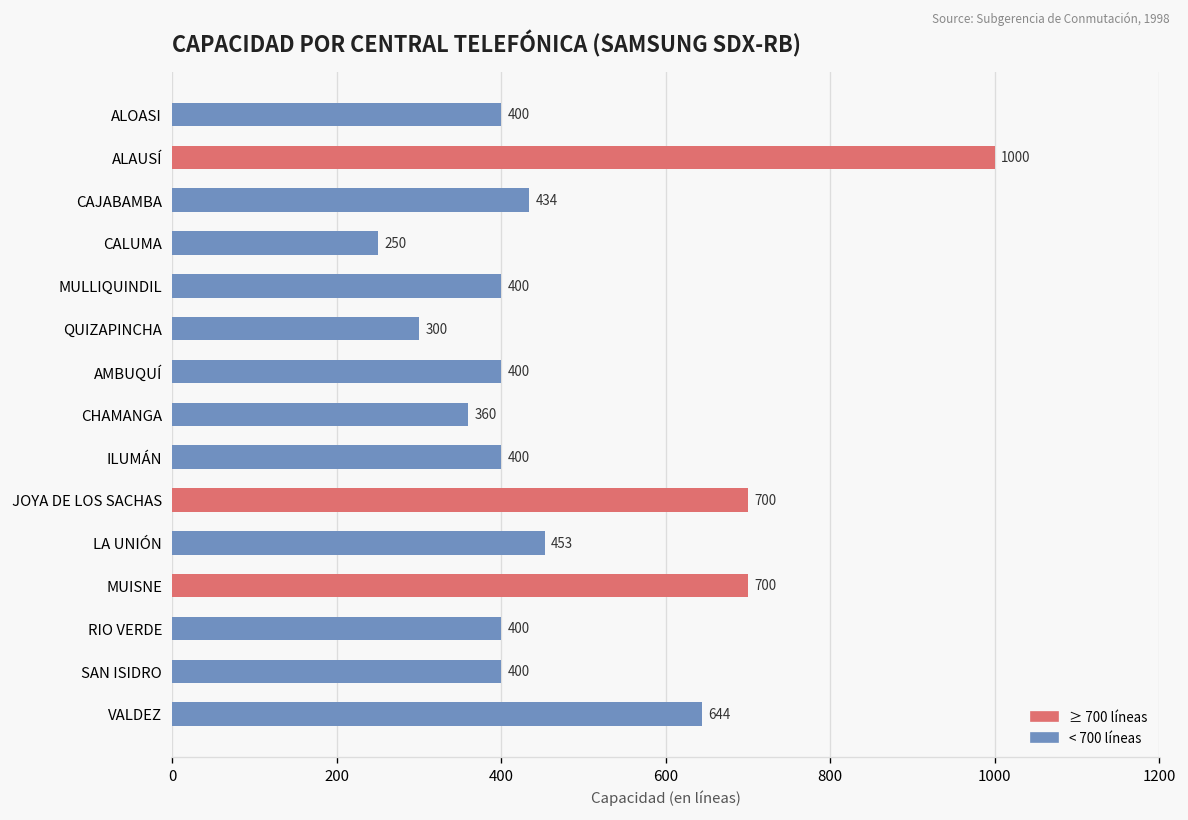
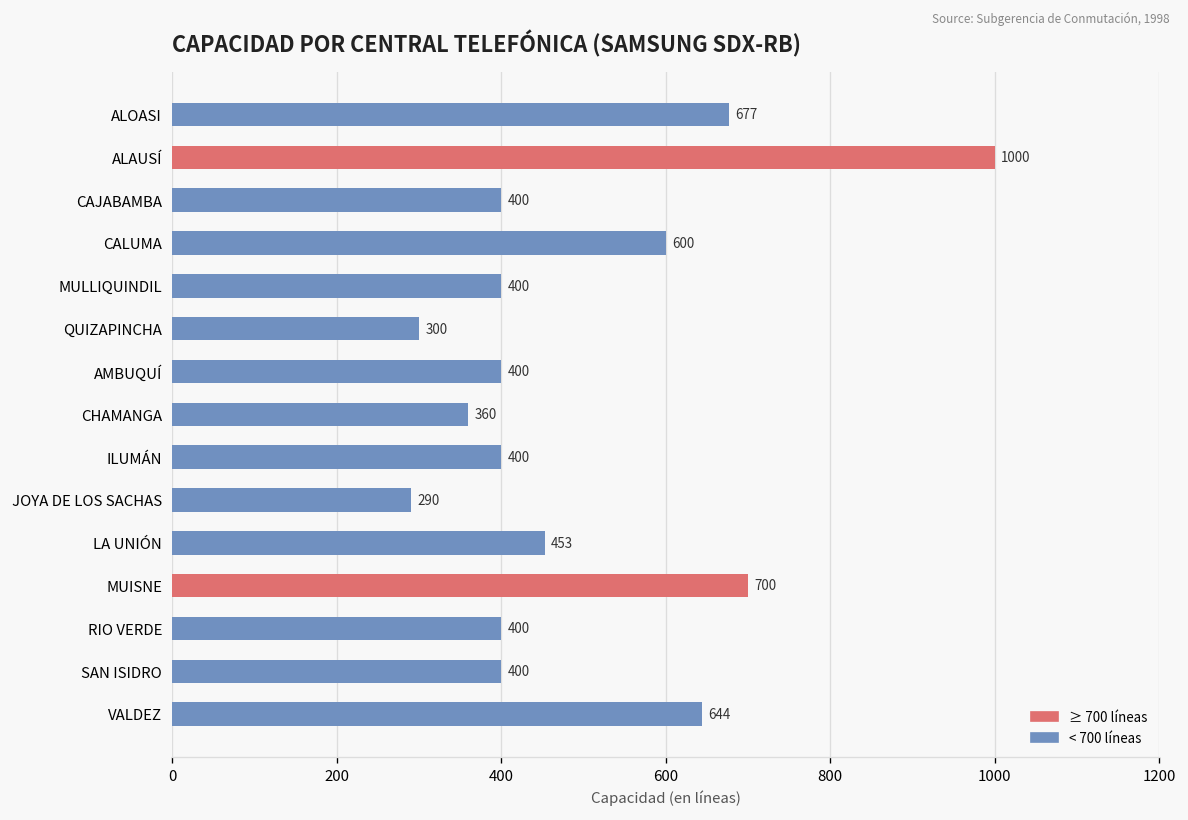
ALOASI: 400 -> 677
CAJABAMBA: 434 -> 400
CALUMA: 250 -> 600
JOYA DE LOS SACHAS: 700 -> 290
